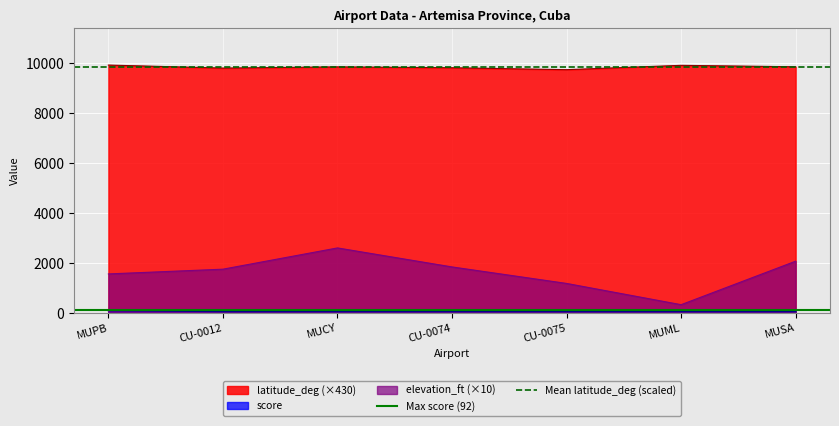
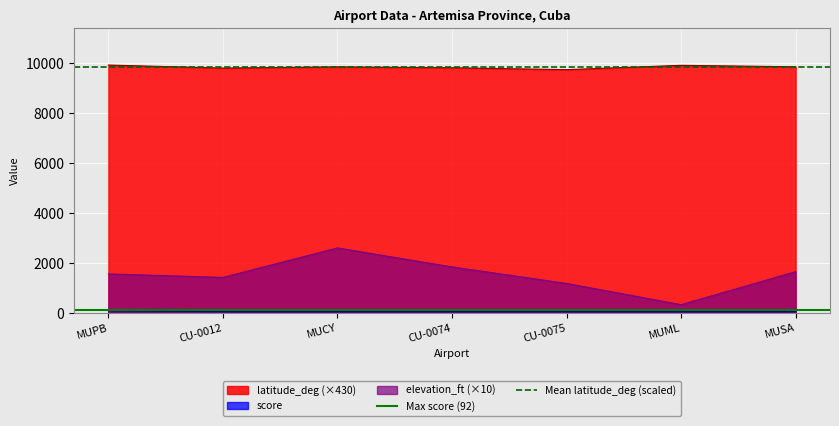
elevation_ft (×10), CU-0012: 1700 -> 1400
elevation_ft (×10), MUSA: 2100 -> 1600
